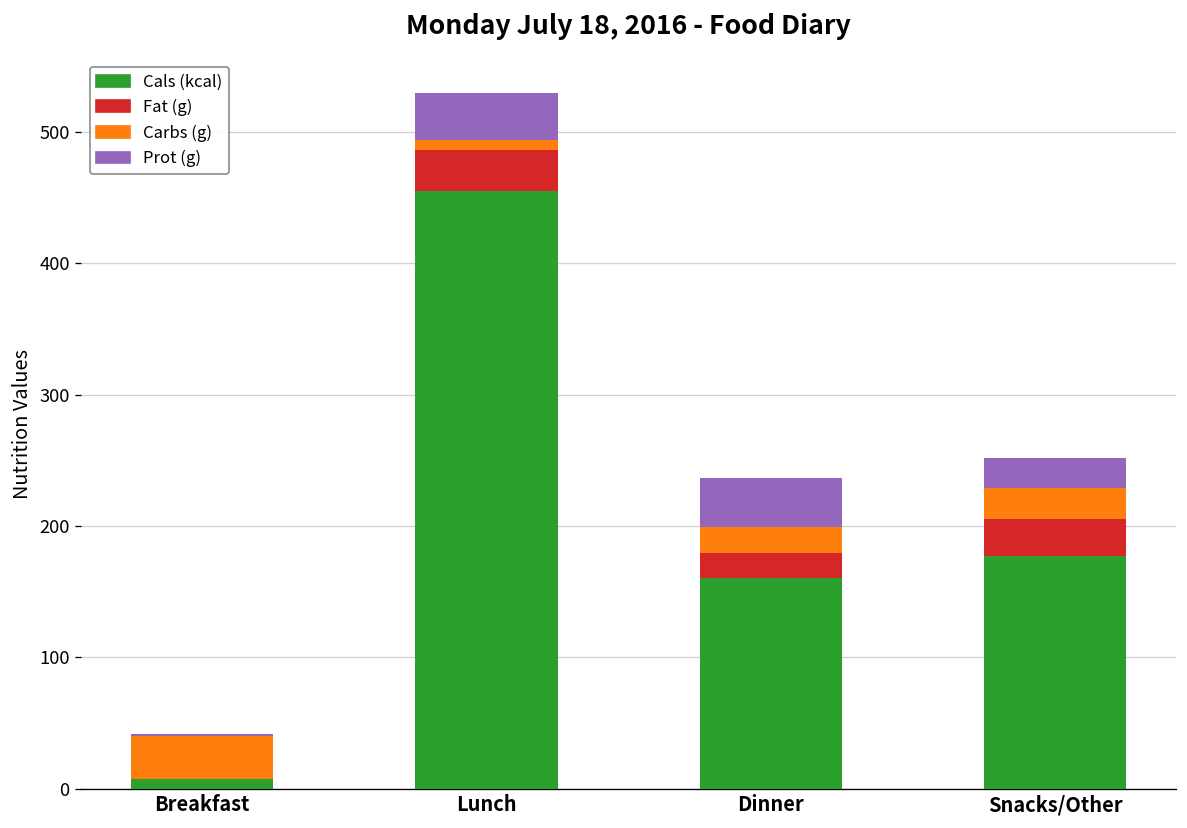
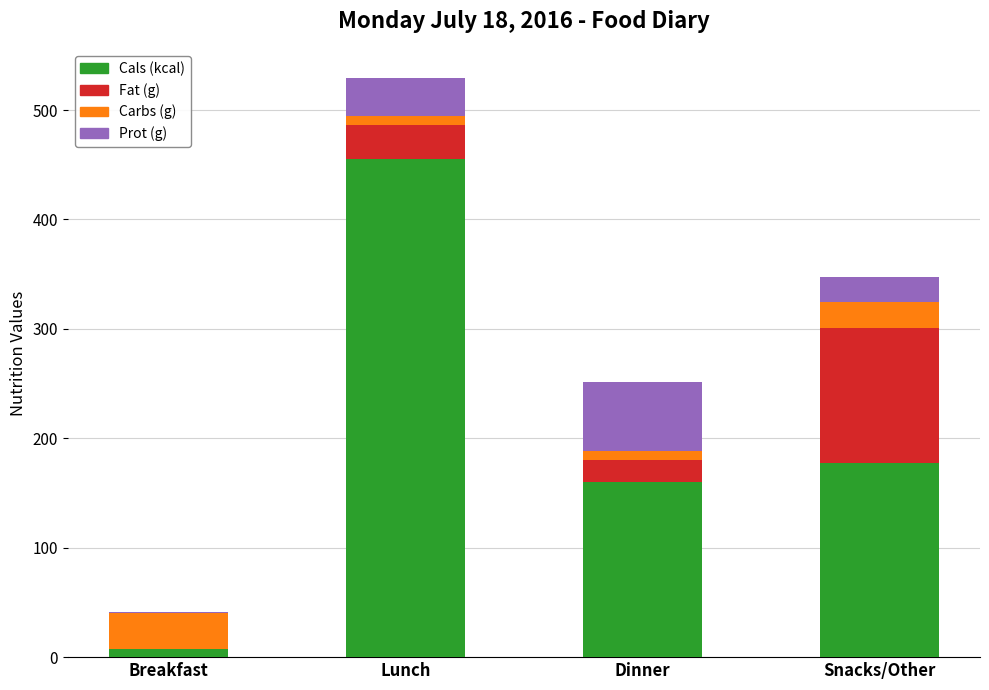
Carbs (g), Dinner: 19 -> 9
Prot (g), Dinner: 38 -> 63
Fat (g), Snacks/Other: 28 -> 124
